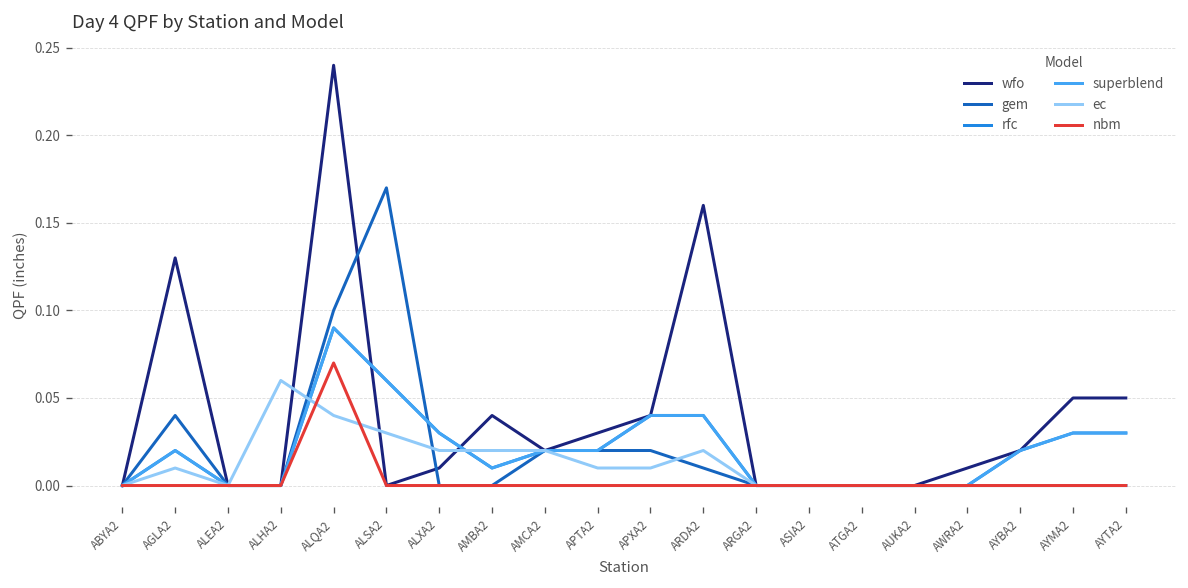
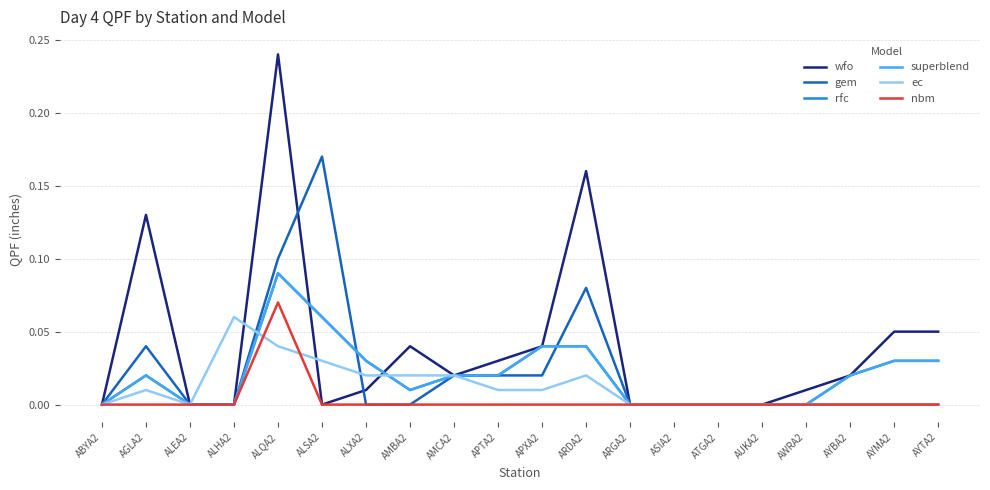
gem, ARDA2: 0.01 -> 0.08
